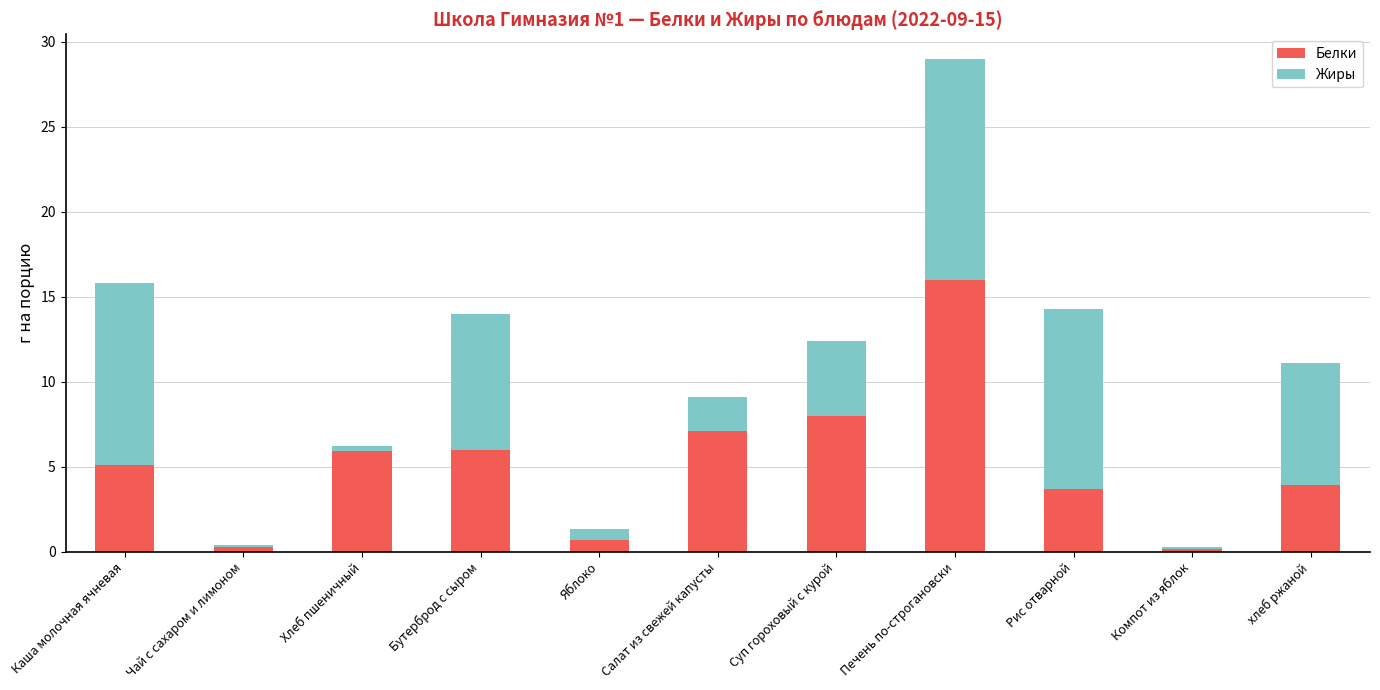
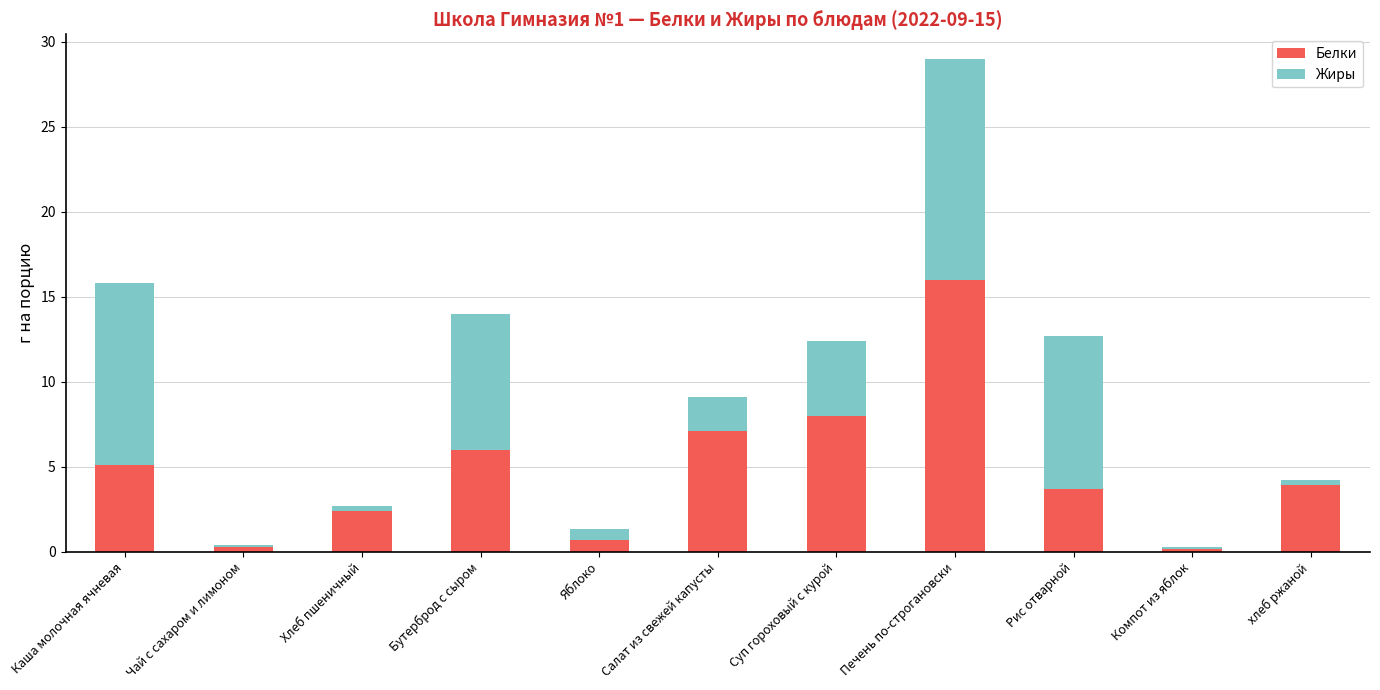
Белки, Хлеб пшеничный: 5.9 -> 2.4
Жиры, Рис отварной: 10.6 -> 9.0
Жиры, хлеб ржаной: 7.2 -> 0.3
